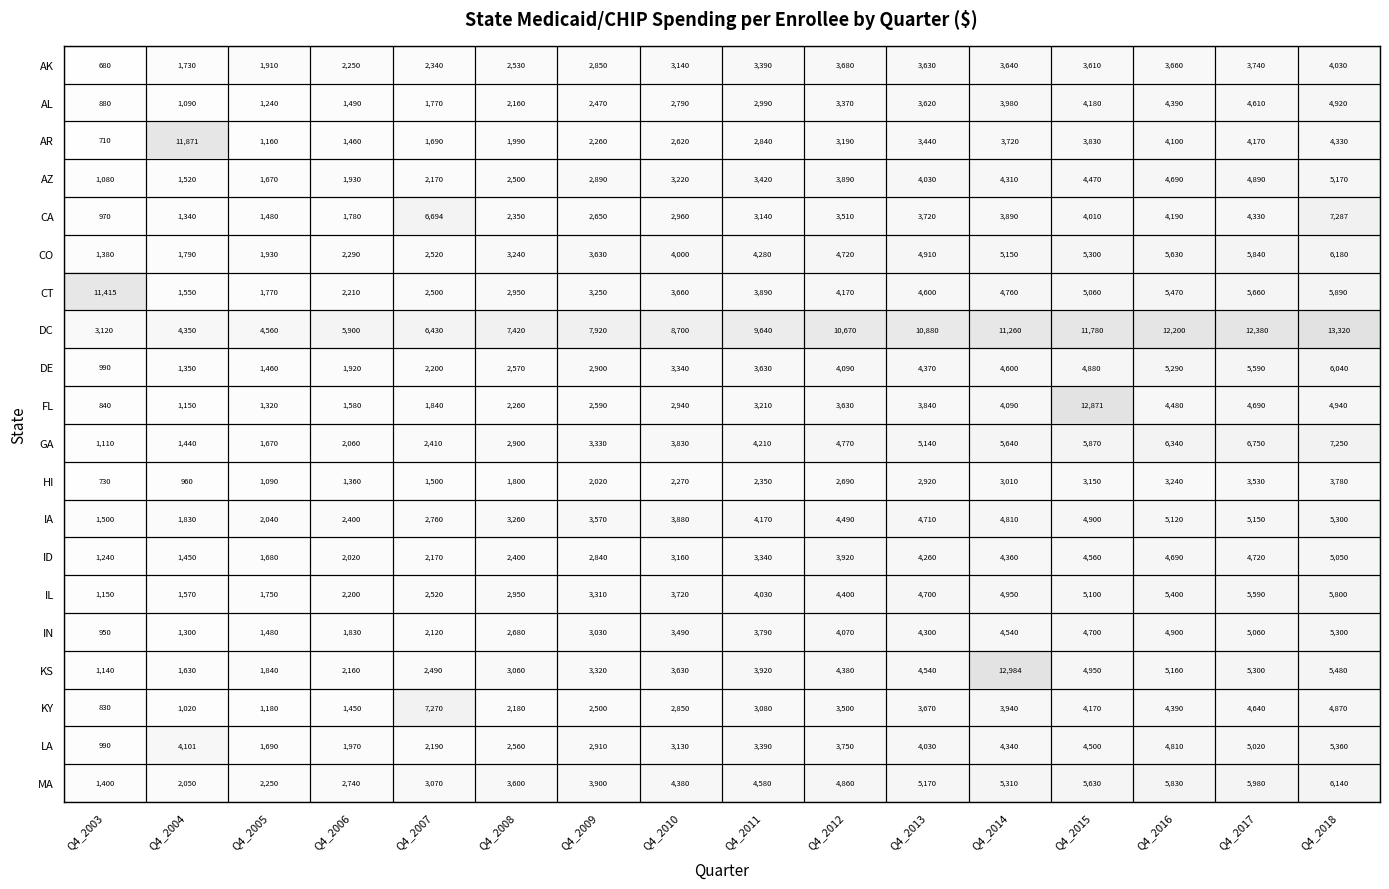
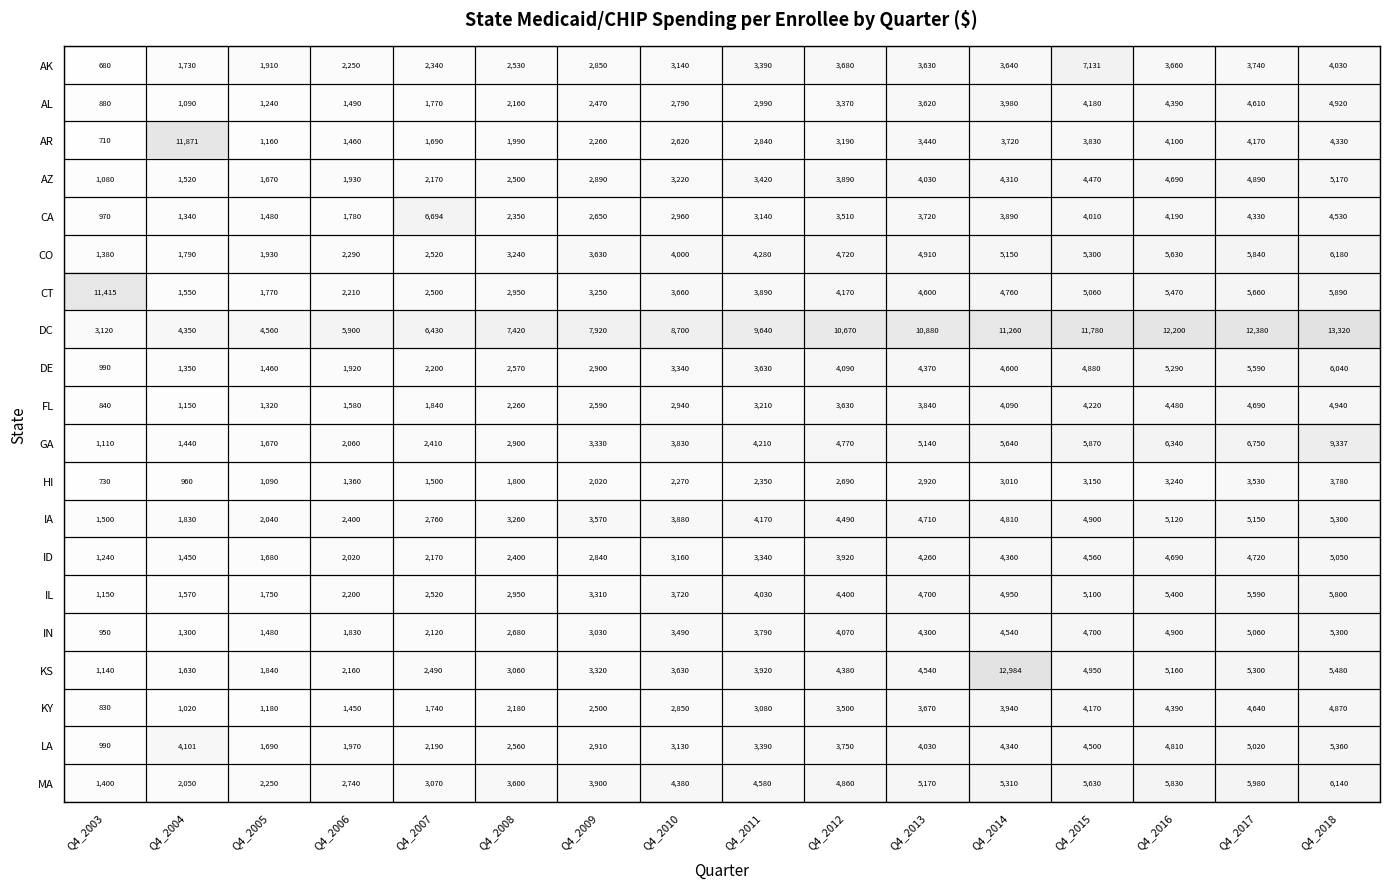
AK, Q4_2015: 3,610 -> 7,131
CA, Q4_2018: 7,287 -> 4,530
FL, Q4_2015: 12,871 -> 4,220
GA, Q4_2018: 7,250 -> 9,337
KY, Q4_2007: 7,270 -> 1,740
